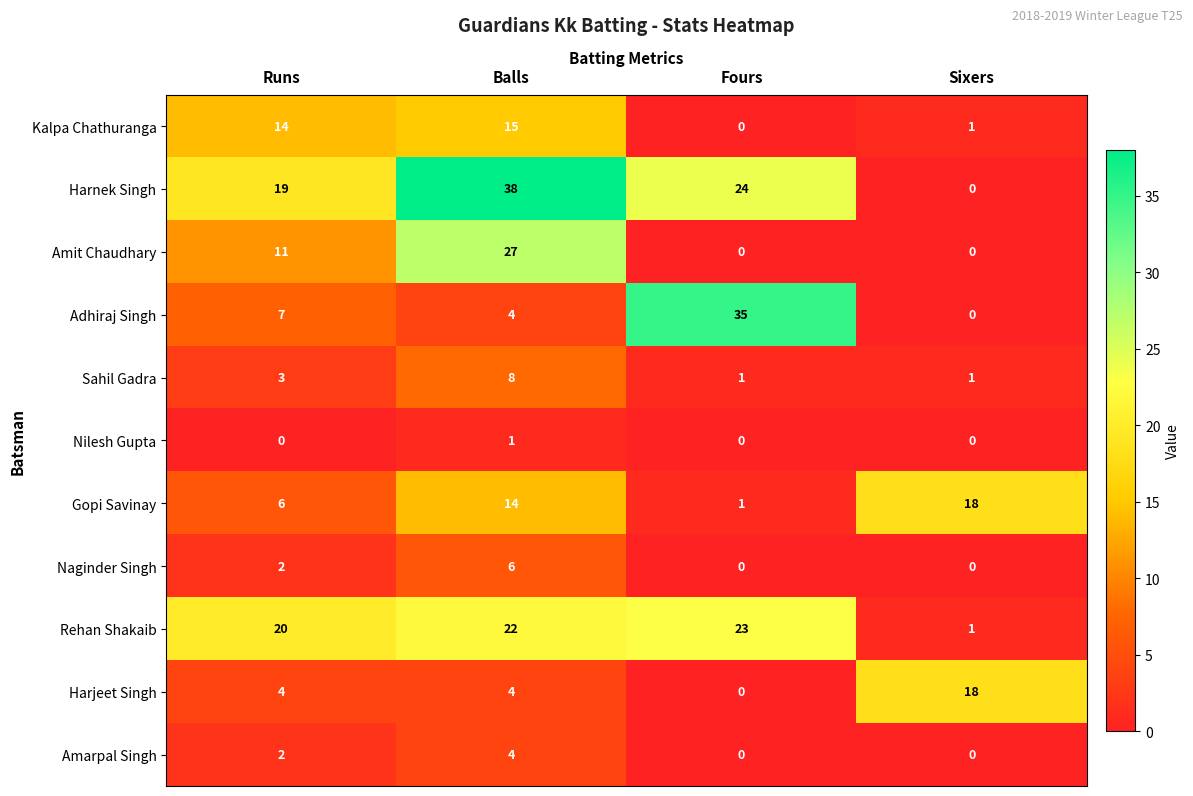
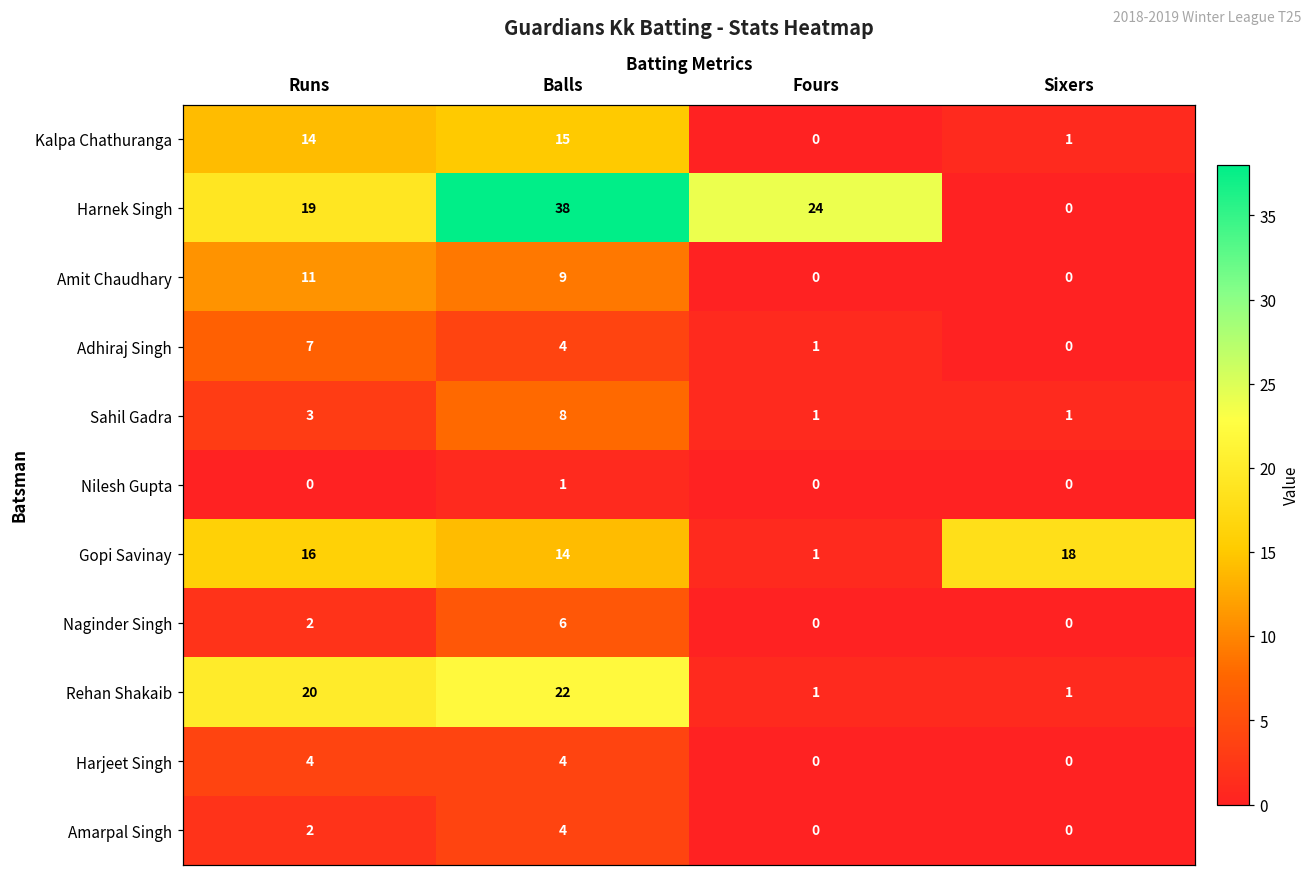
Amit Chaudhary, Balls: 27 -> 9
Adhiraj Singh, Fours: 35 -> 1
Gopi Savinay, Runs: 6 -> 16
Rehan Shakaib, Fours: 23 -> 1
Harjeet Singh, Sixers: 18 -> 0
